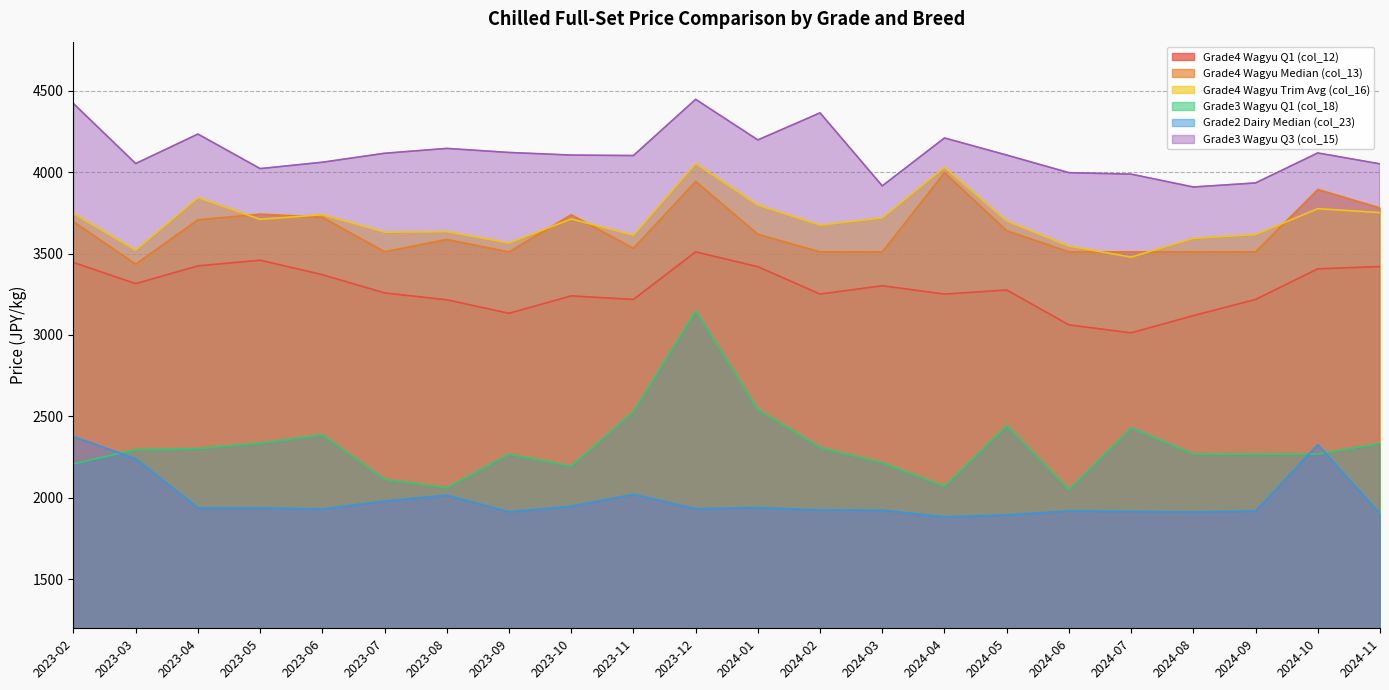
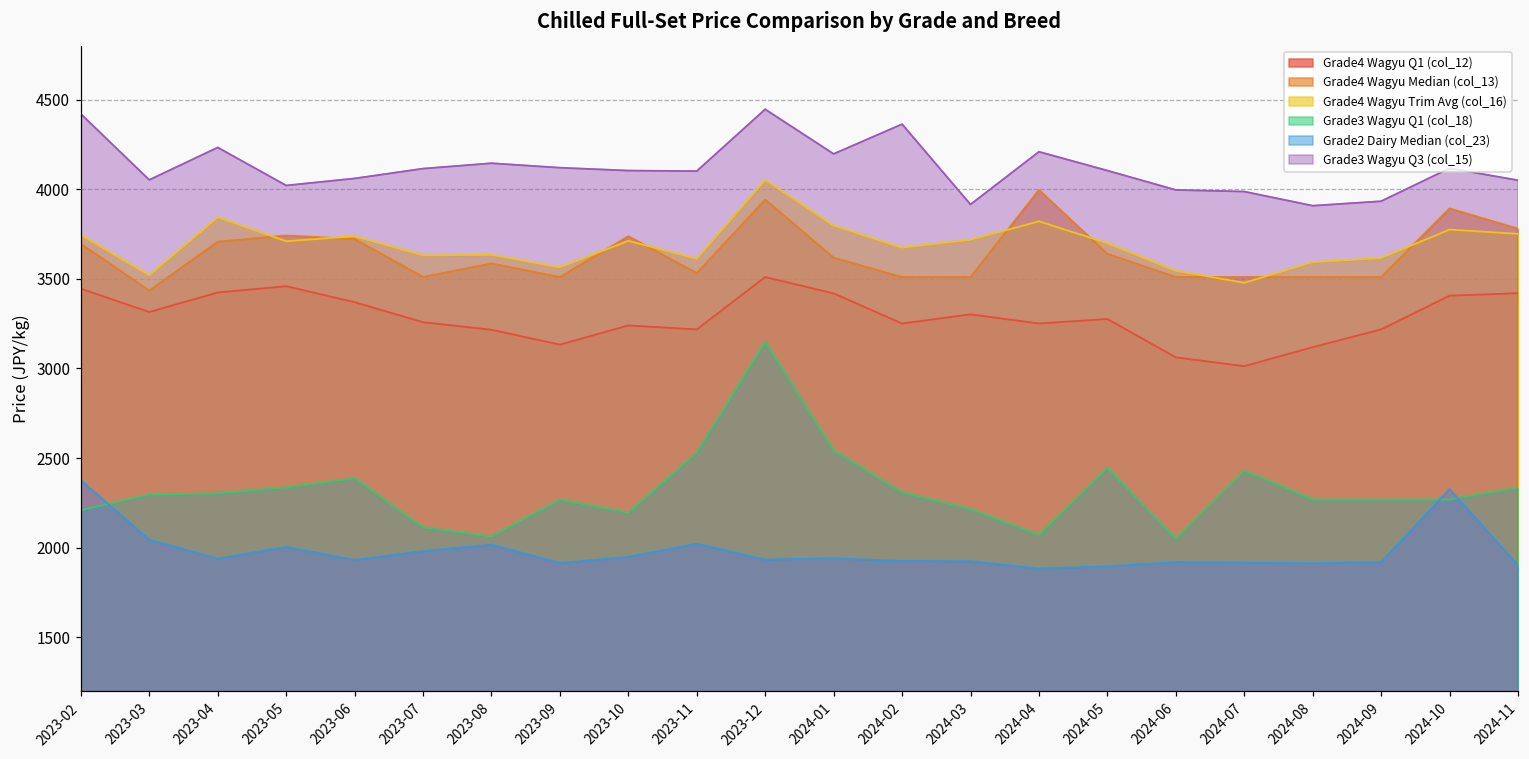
Grade2 Dairy Median (col_23), 2023-03: 2240 -> 2050
Grade2 Dairy Median (col_23), 2023-05: 1940 -> 2000
Grade4 Wagyu Trim Avg (col_16), 2024-04: 4030 -> 3820
